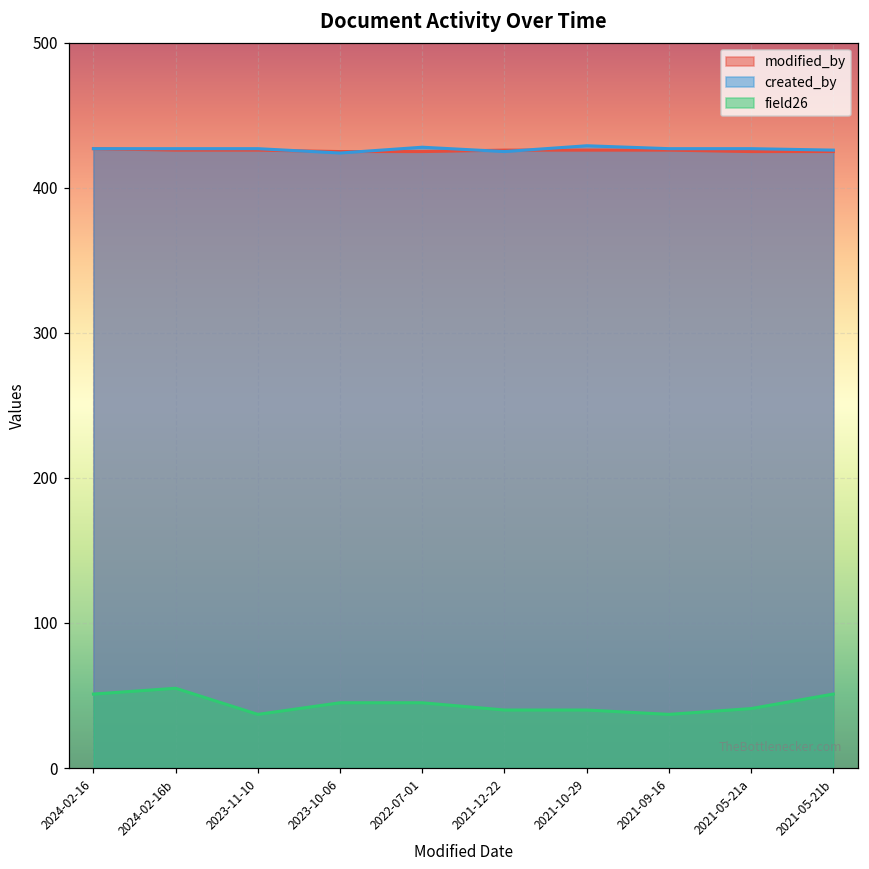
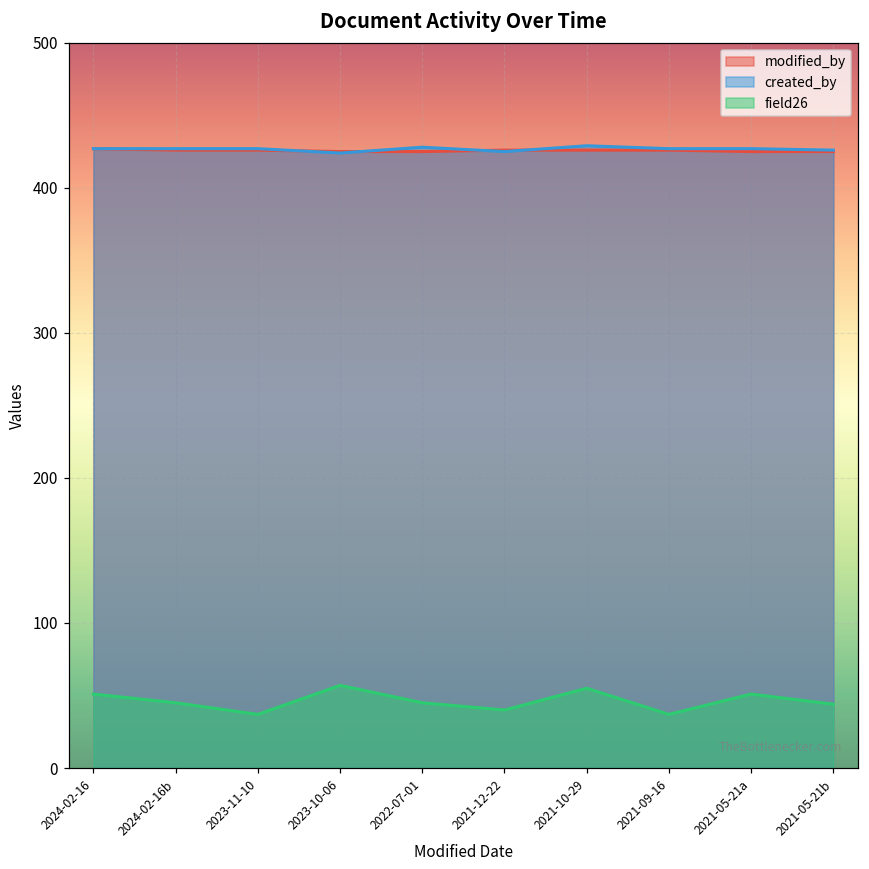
field26, 2024-02-16b: 55 -> 45
field26, 2023-10-06: 45 -> 57
field26, 2021-10-29: 40 -> 55
field26, 2021-05-21a: 41 -> 51
field26, 2021-05-21b: 51 -> 44
